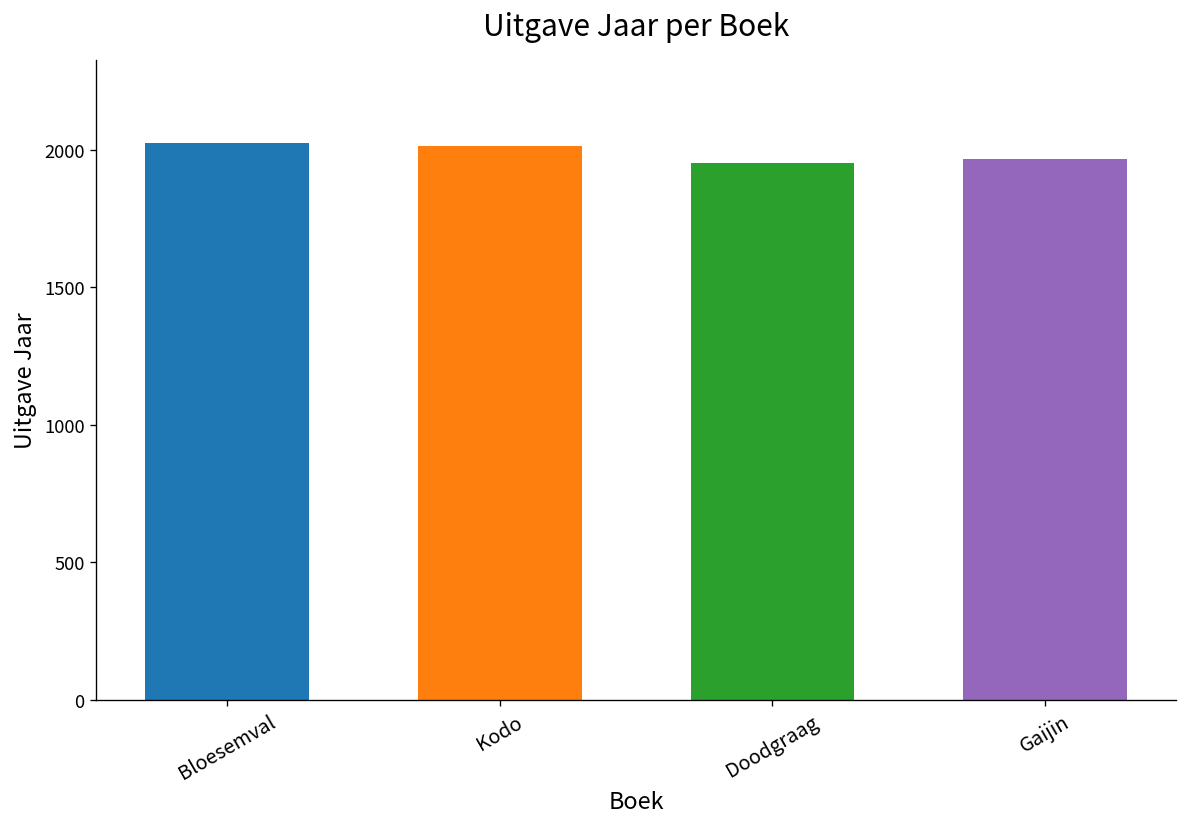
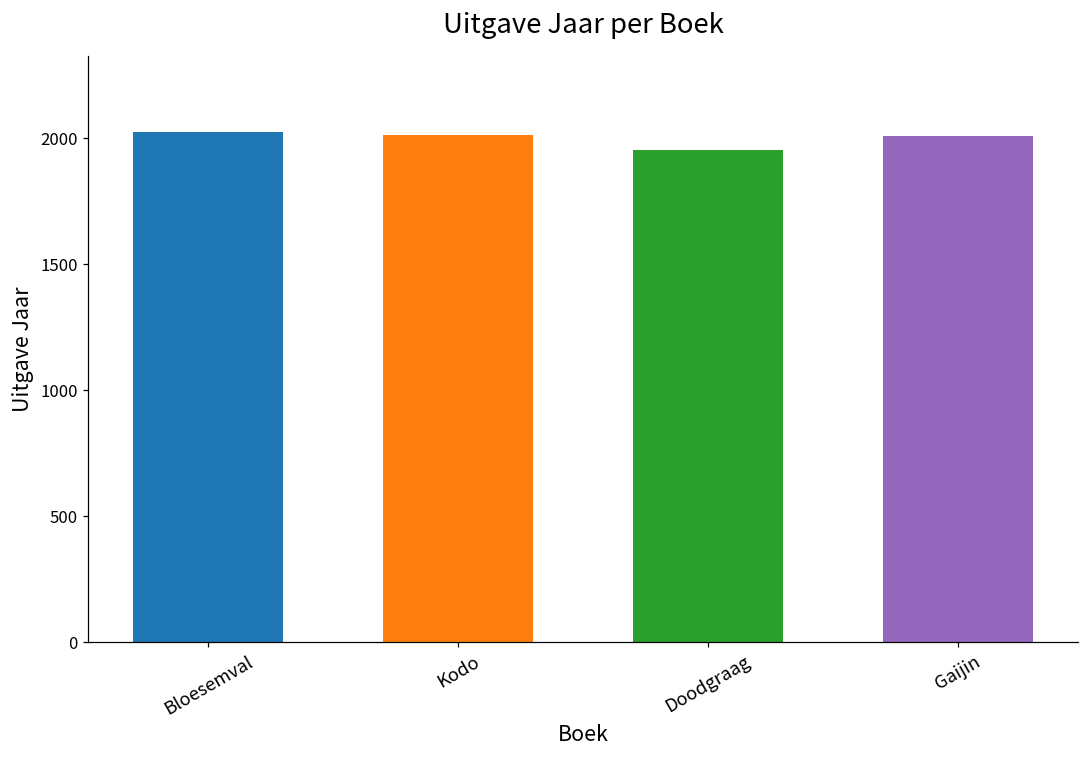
Gaijin: 1970 -> 2010
